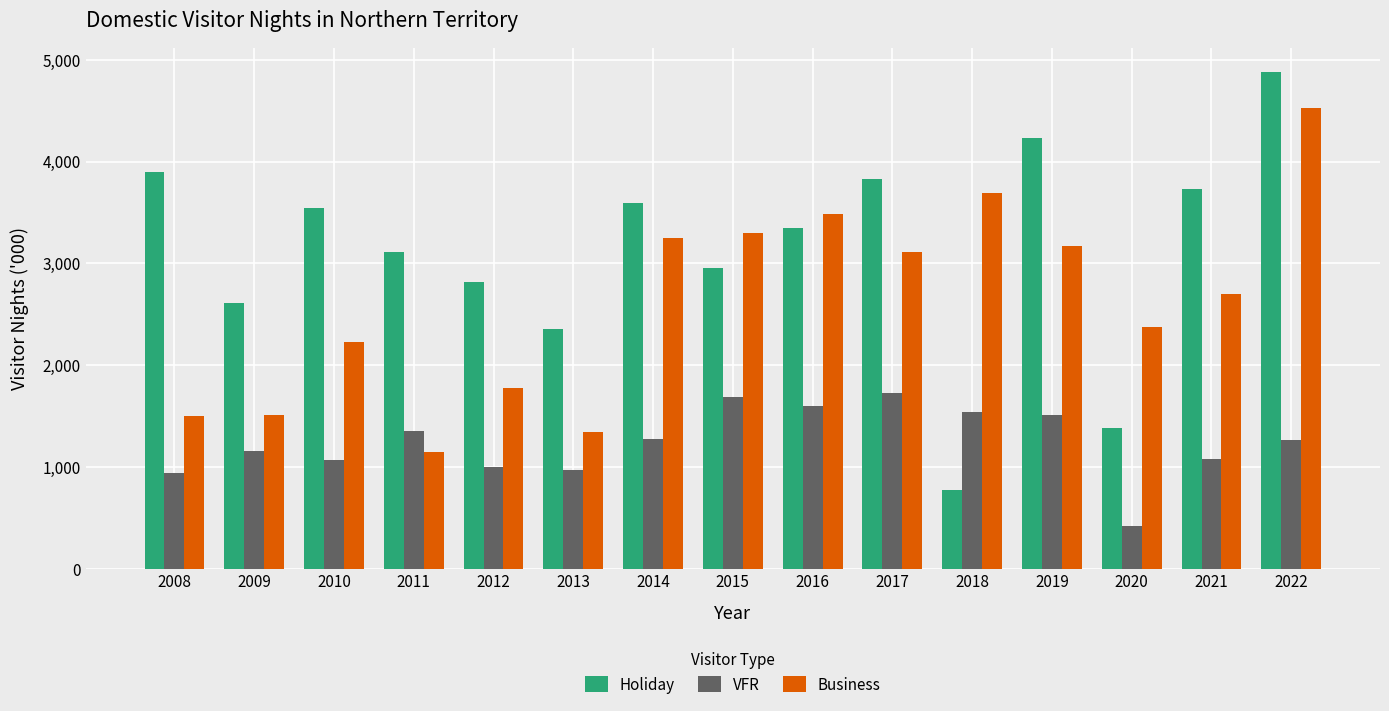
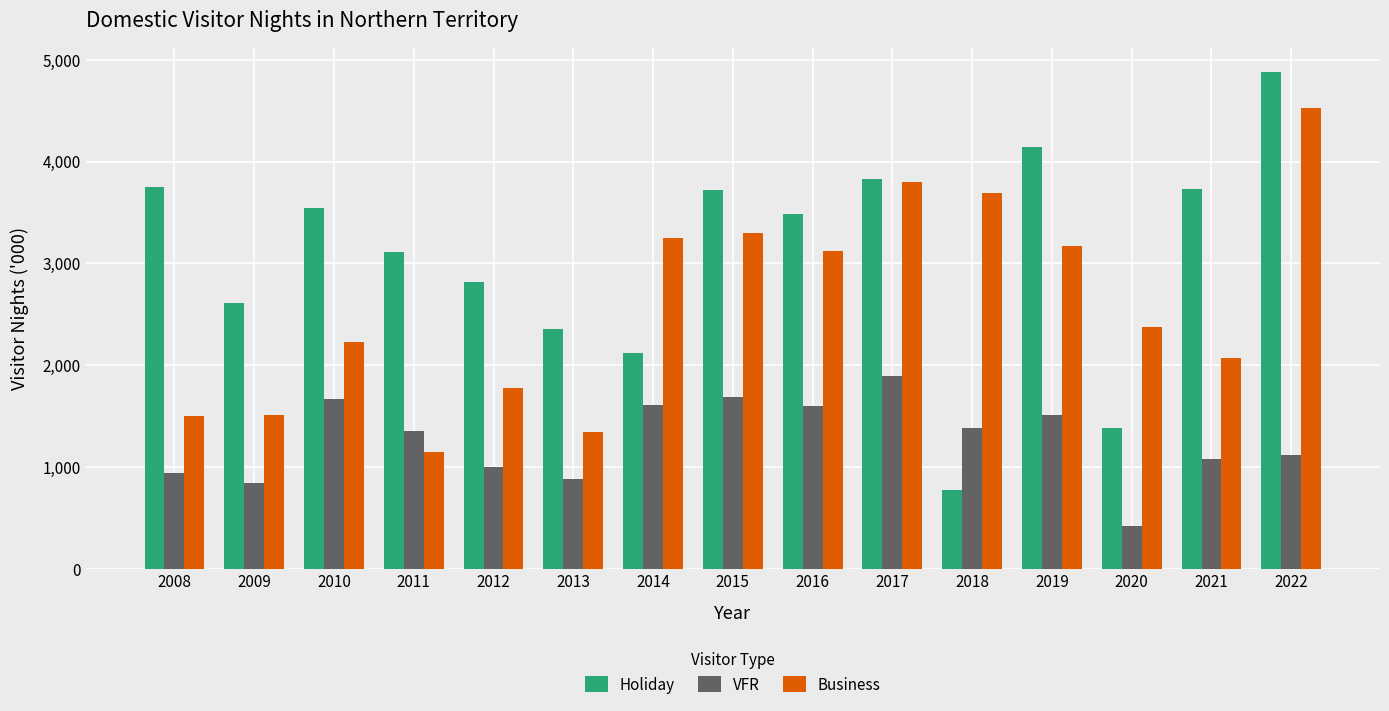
Holiday, 2008: 3,900 -> 3,750
VFR, 2009: 1,160 -> 840
VFR, 2010: 1,070 -> 1,670
VFR, 2013: 970 -> 890
Holiday, 2014: 3,600 -> 2,120
VFR, 2014: 1,280 -> 1,610
Holiday, 2015: 2,950 -> 3,720
Holiday, 2016: 3,350 -> 3,490
Business, 2016: 3,480 -> 3,120
VFR, 2017: 1,720 -> 1,890
Business, 2017: 3,110 -> 3,800
VFR, 2018: 1,540 -> 1,380
Holiday, 2019: 4,230 -> 4,140
Business, 2021: 2,700 -> 2,070
VFR, 2022: 1,270 -> 1,120
